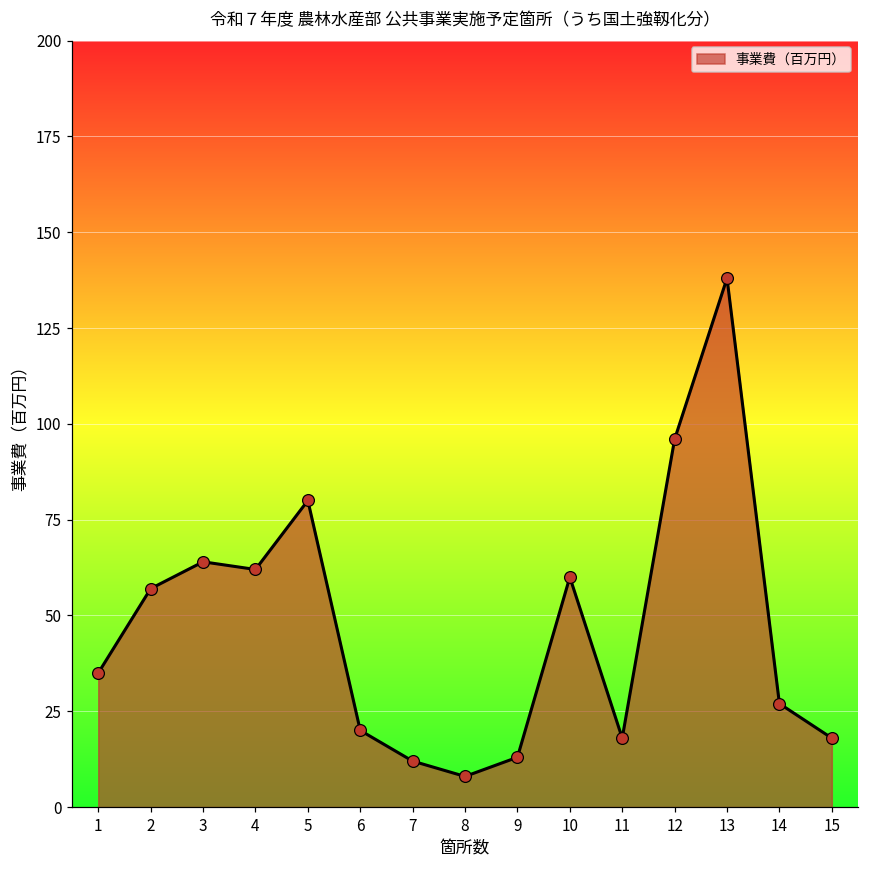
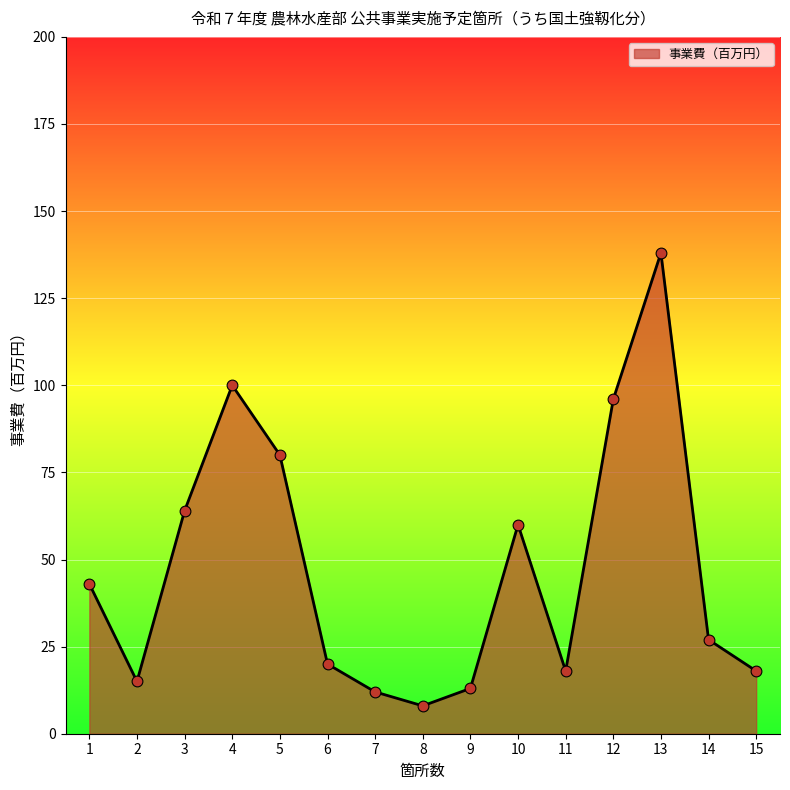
1: 35 -> 43
2: 57 -> 15
4: 62 -> 100
